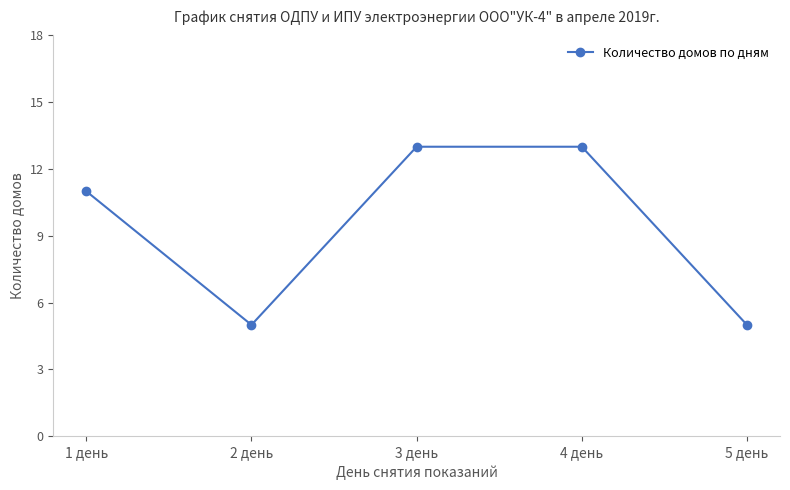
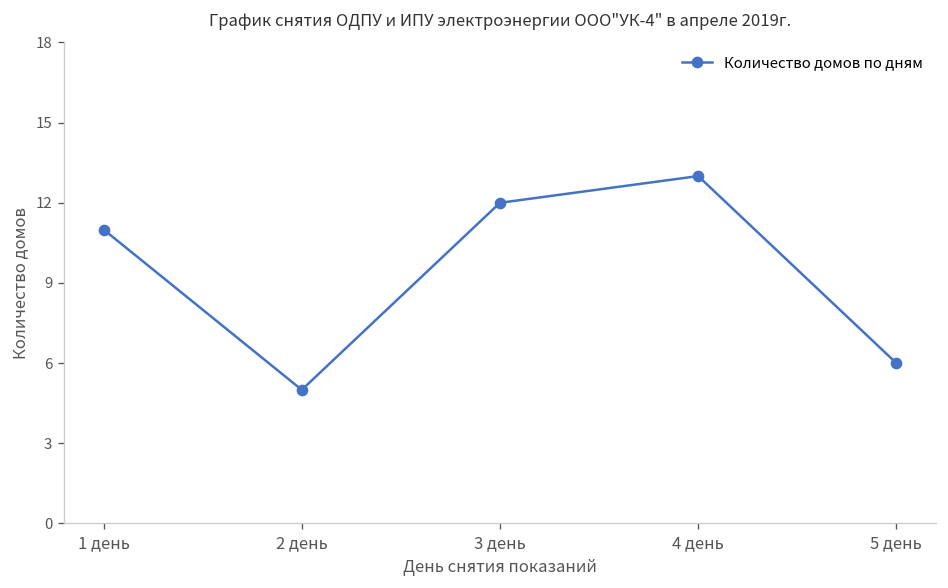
3 день: 13 -> 12
5 день: 5 -> 6
